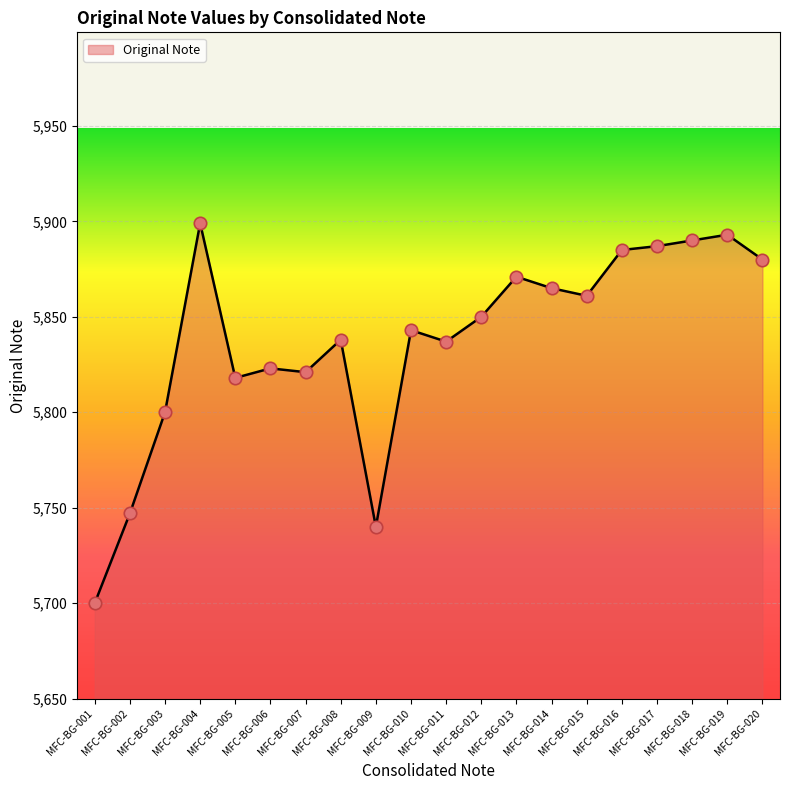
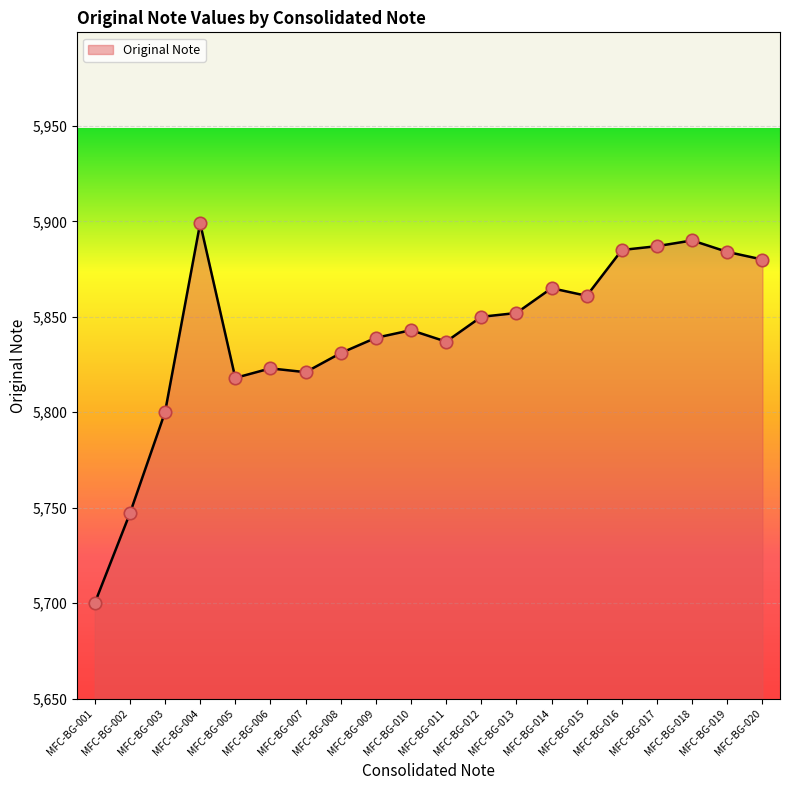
MFC-BG-008: 5,838 -> 5,831
MFC-BG-009: 5,740 -> 5,839
MFC-BG-013: 5,871 -> 5,852
MFC-BG-019: 5,893 -> 5,884
